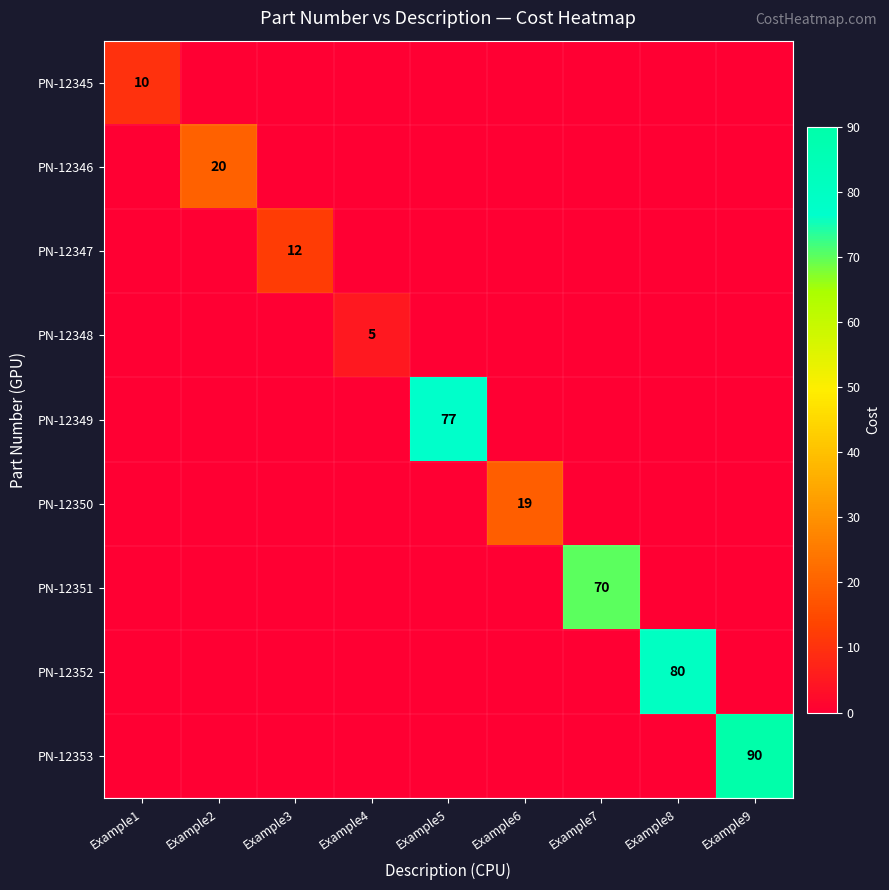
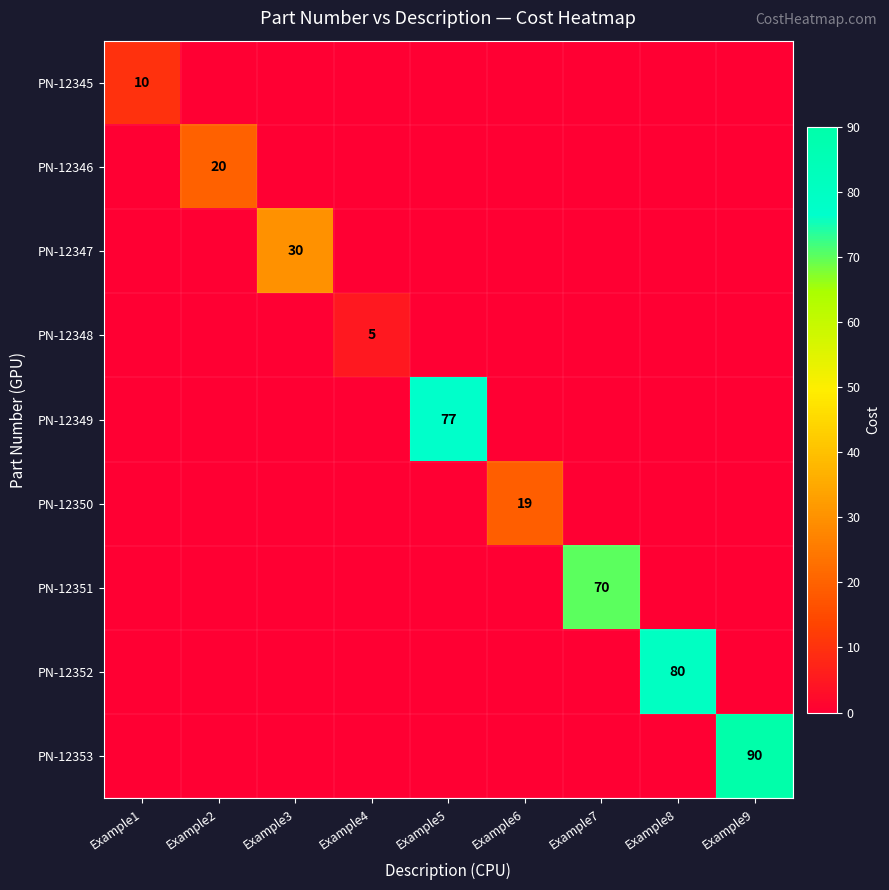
PN-12347, Example3: 12 -> 30
